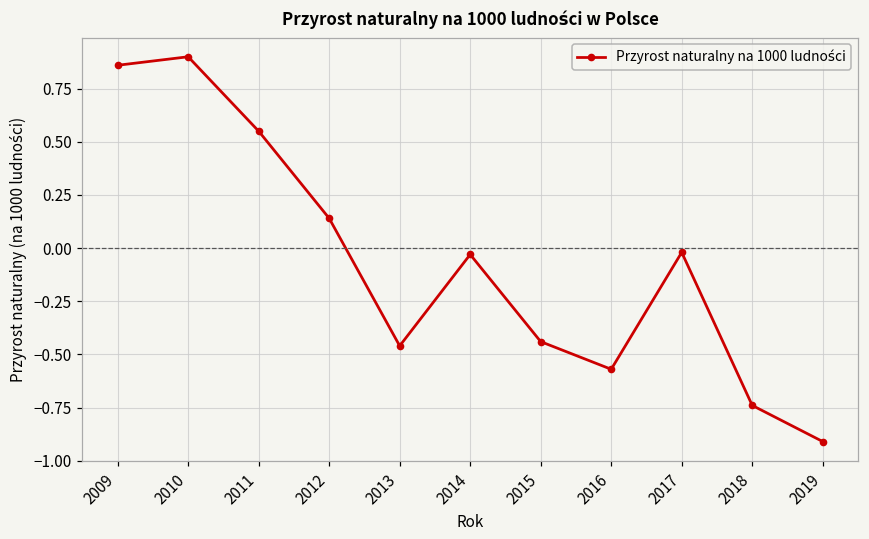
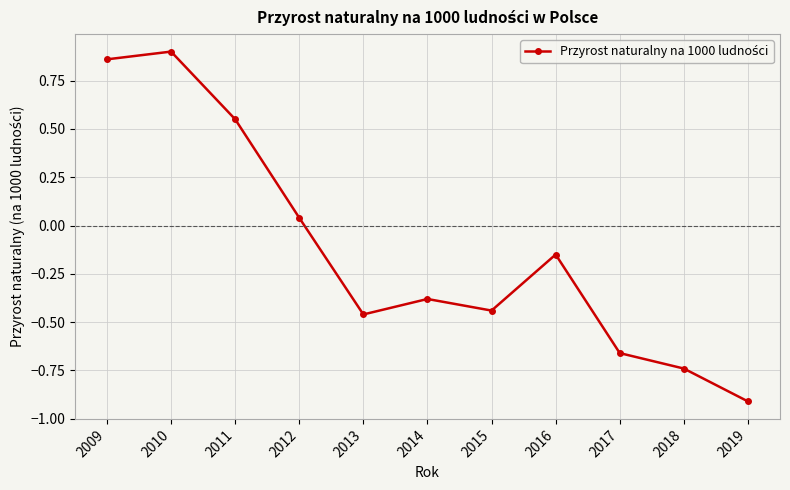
2012: 0.14 -> 0.04
2014: -0.03 -> -0.38
2016: -0.57 -> -0.15
2017: -0.02 -> -0.66
